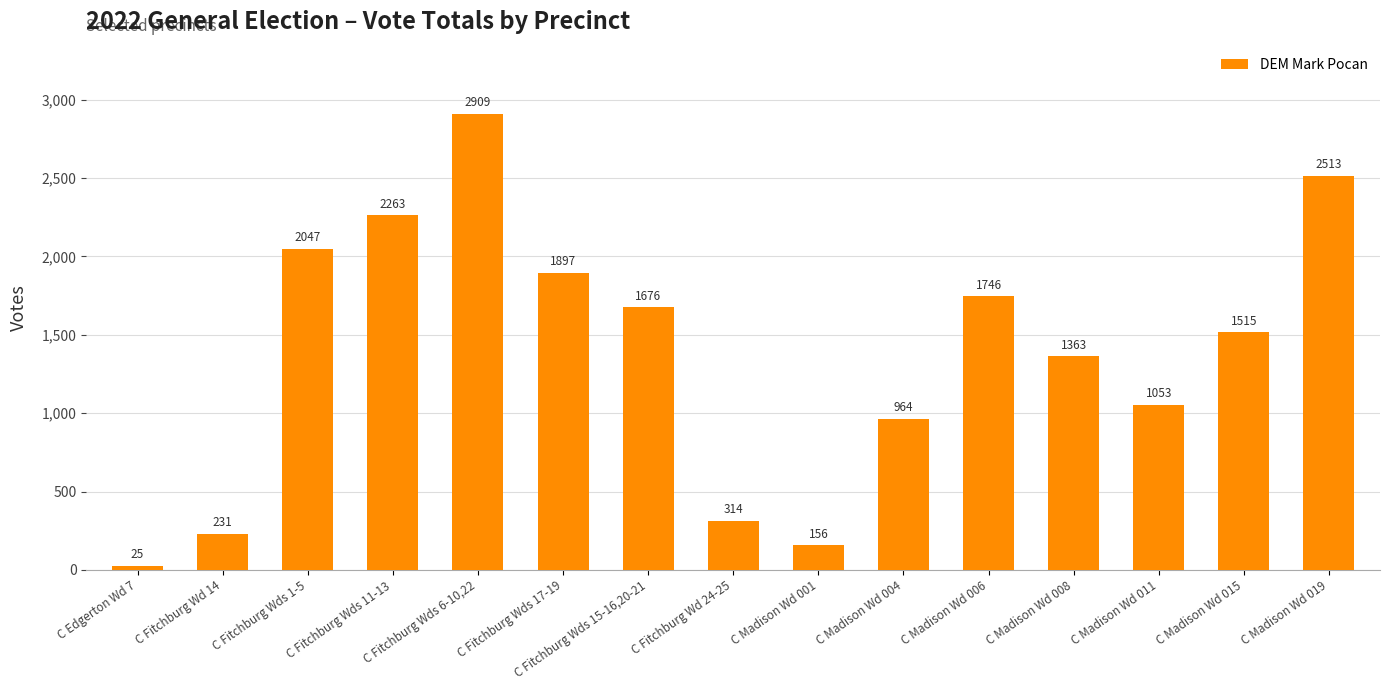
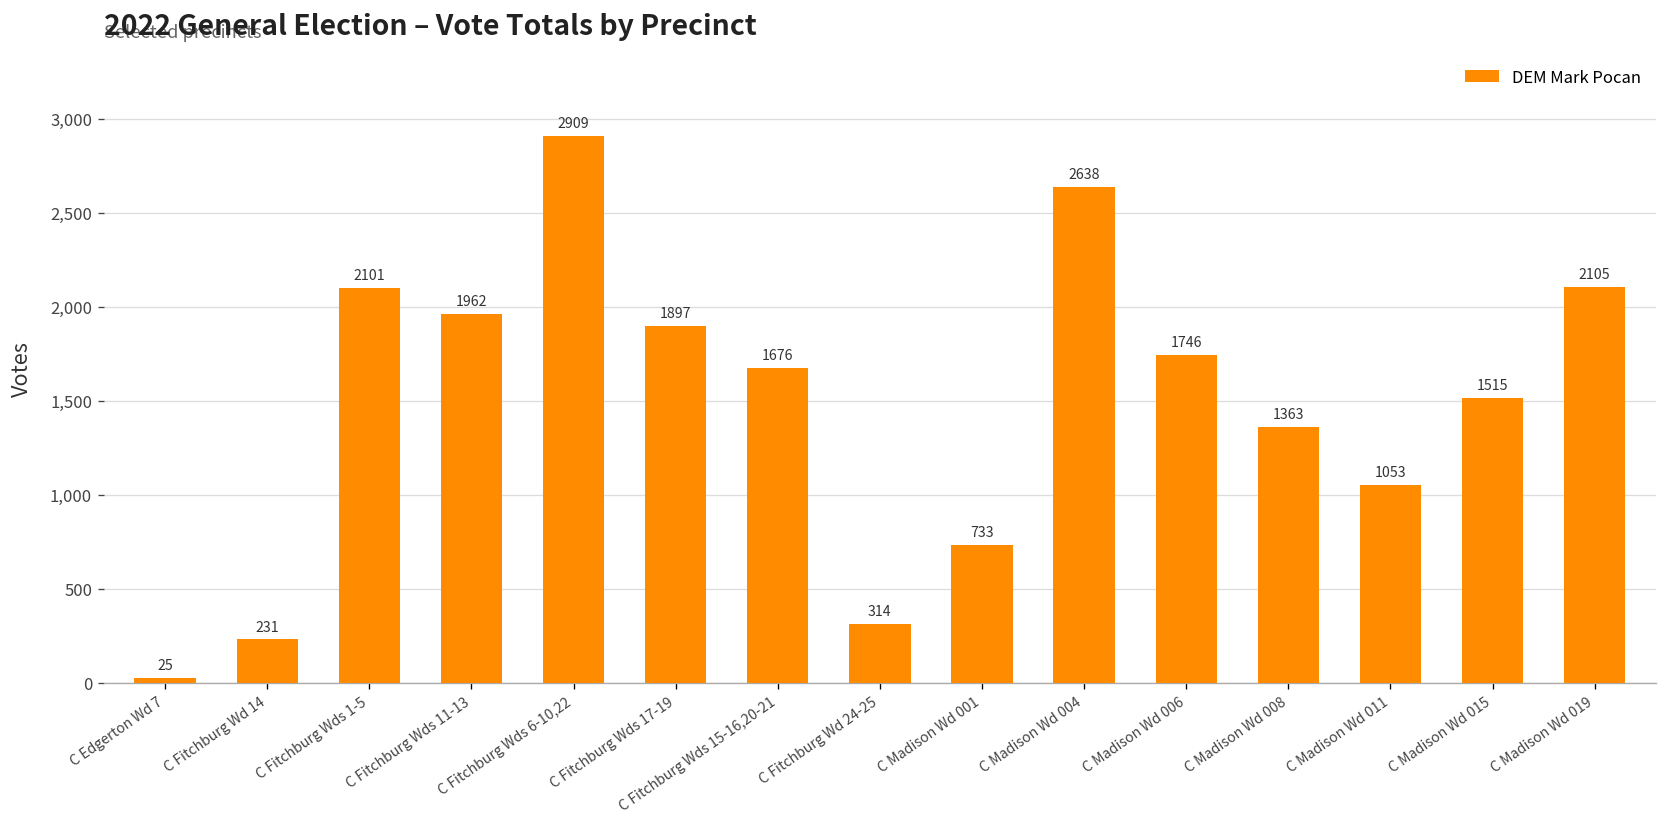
C Fitchburg Wds 1-5: 2047 -> 2101
C Fitchburg Wds 11-13: 2263 -> 1962
C Madison Wd 001: 156 -> 733
C Madison Wd 004: 964 -> 2638
C Madison Wd 019: 2513 -> 2105
